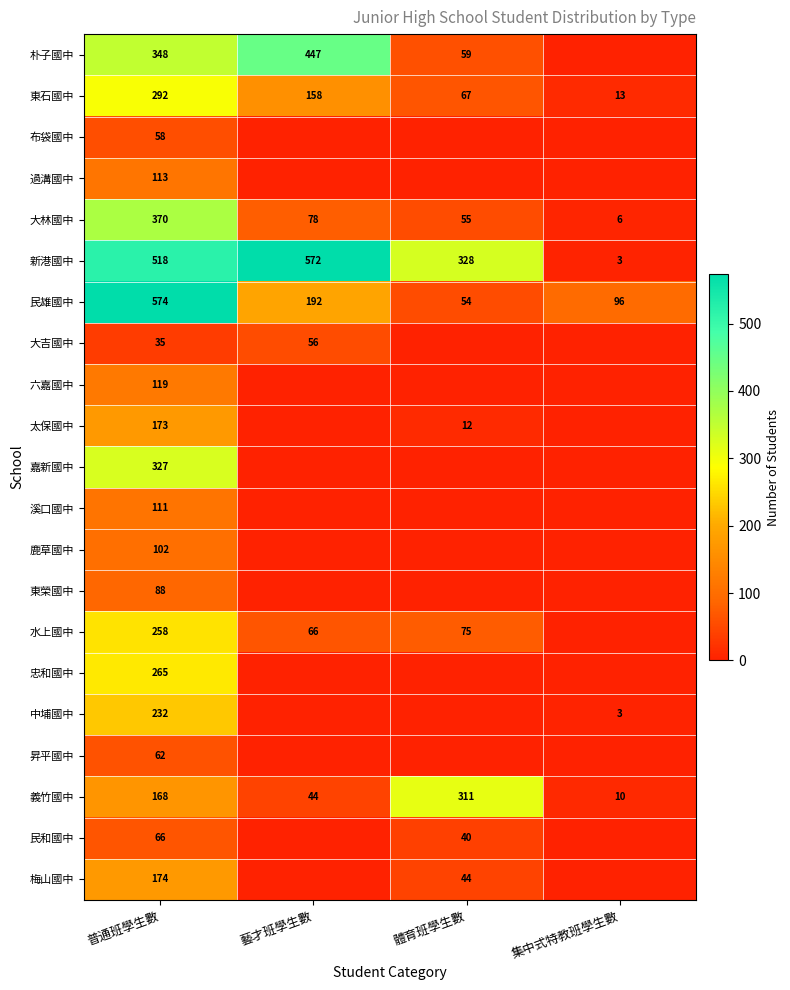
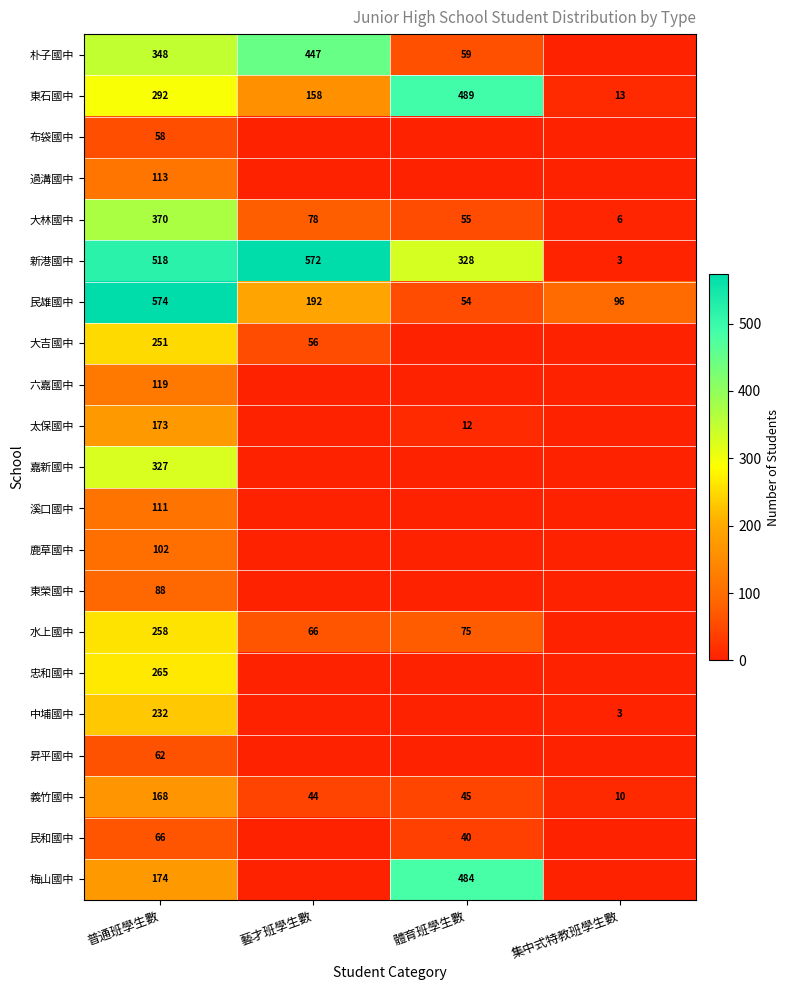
東石國中, 體育班學生數: 67 -> 489
大吉國中, 普通班學生數: 35 -> 251
義竹國中, 體育班學生數: 311 -> 45
梅山國中, 體育班學生數: 44 -> 484
